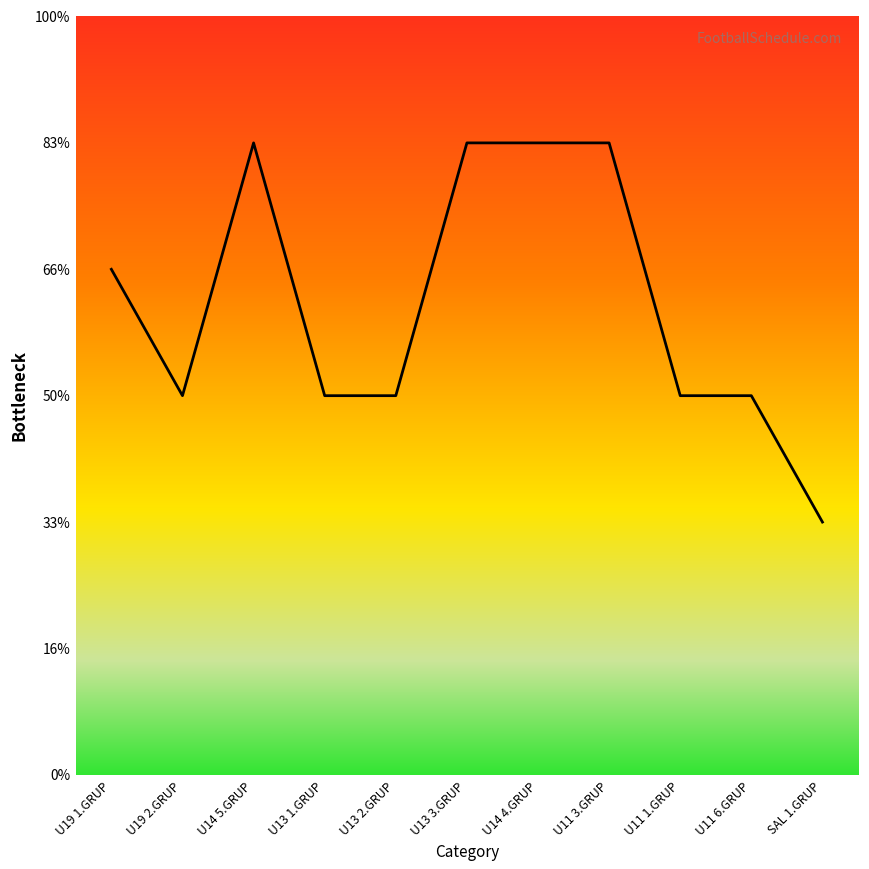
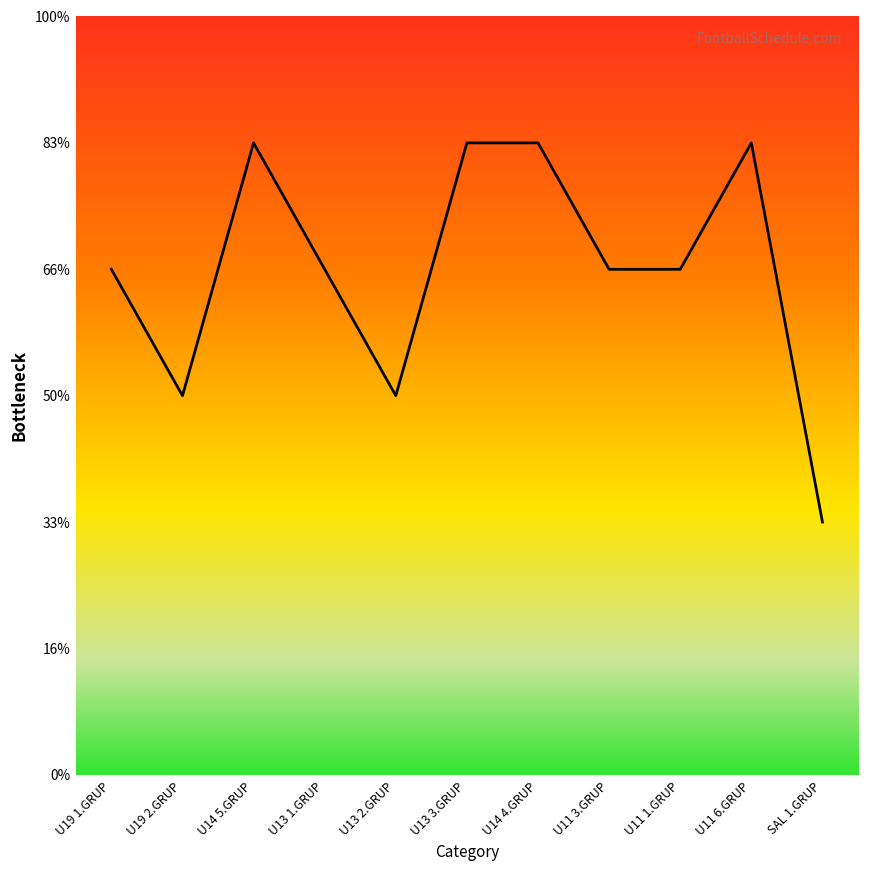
U13 1.GRUP: 50% -> 67%
U11 3.GRUP: 83% -> 67%
U11 1.GRUP: 50% -> 67%
U11 6.GRUP: 50% -> 83%
